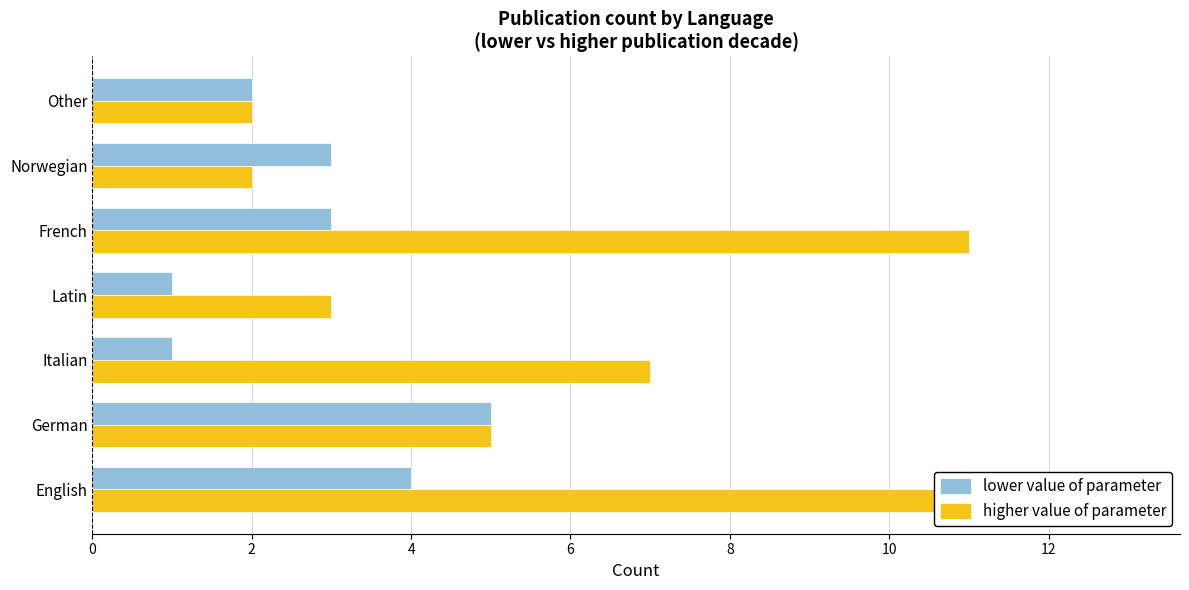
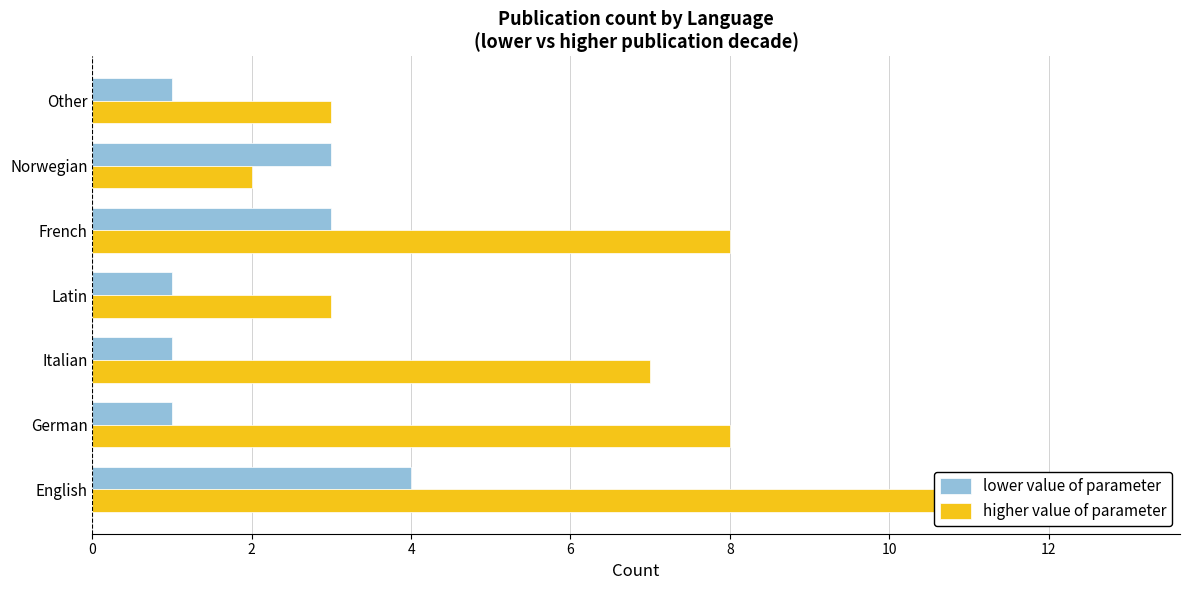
lower value of parameter, Other: 2 -> 1
higher value of parameter, Other: 2 -> 3
higher value of parameter, French: 11 -> 8
lower value of parameter, German: 5 -> 1
higher value of parameter, German: 5 -> 8
